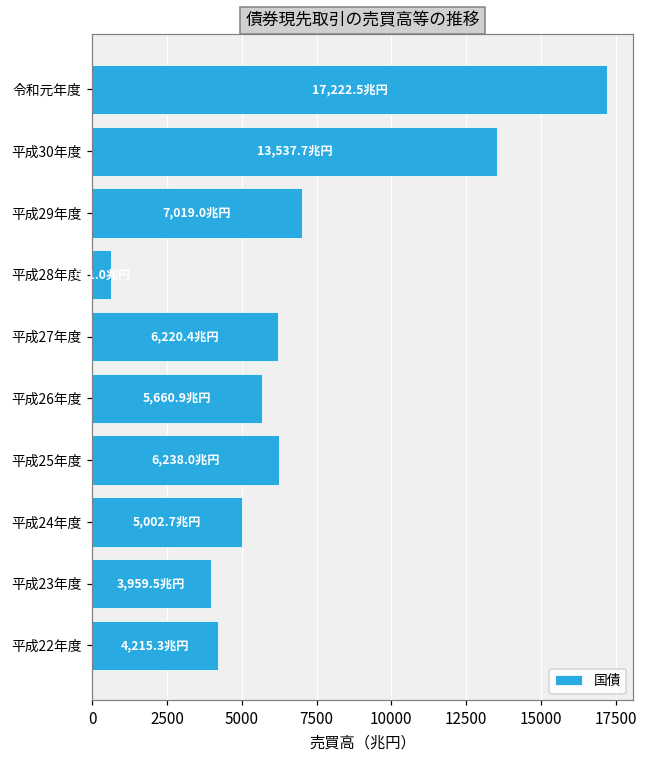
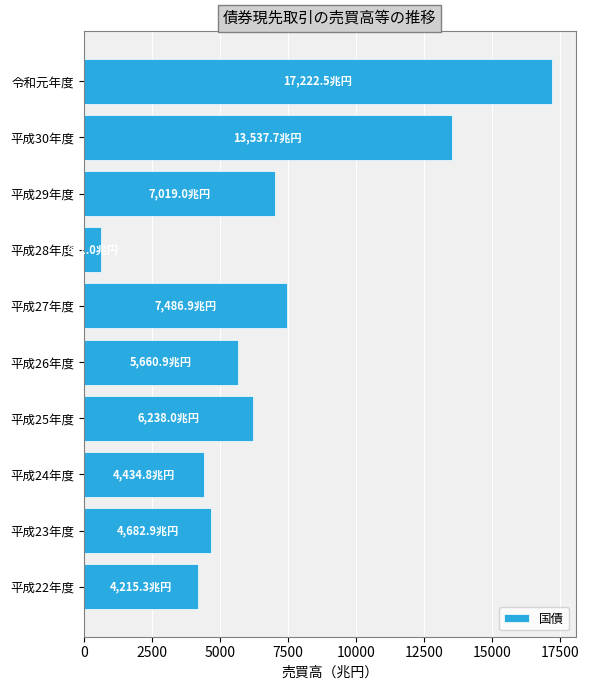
平成27年度: 6,220.4 -> 7,486.9
平成24年度: 5,002.7 -> 4,434.8
平成23年度: 3,959.5 -> 4,682.9
